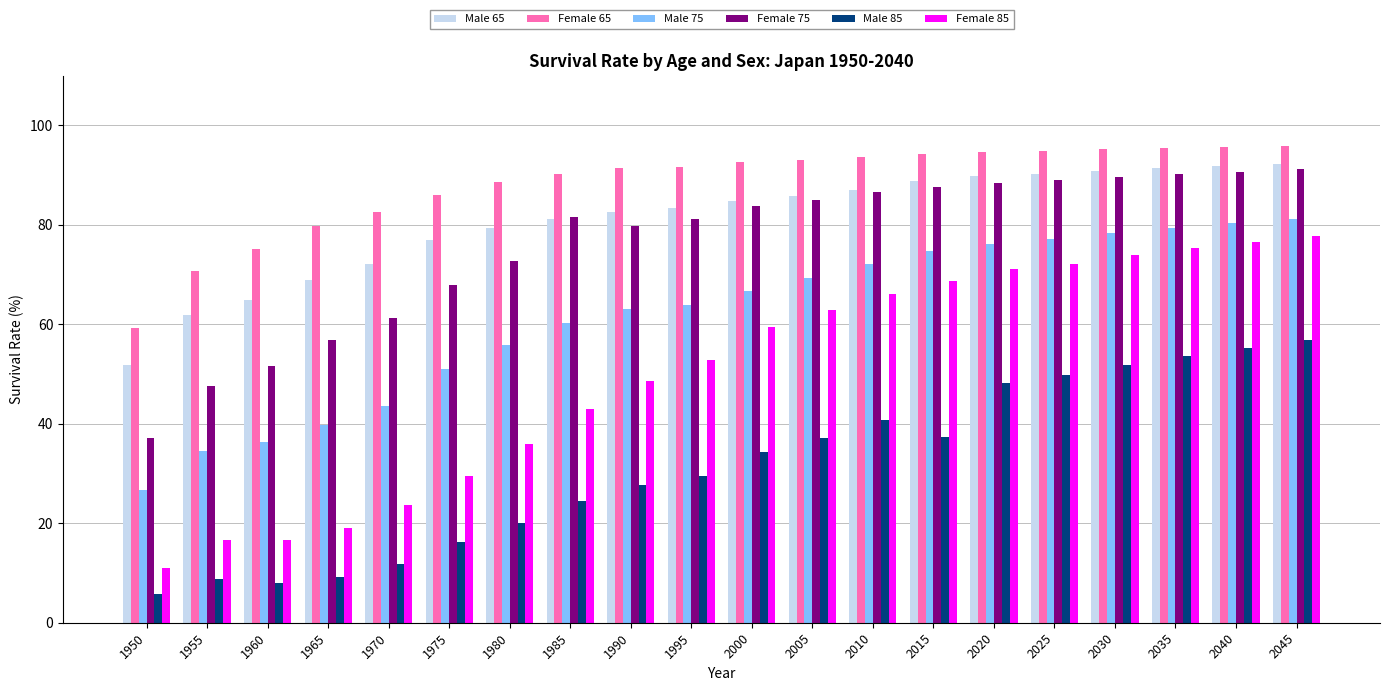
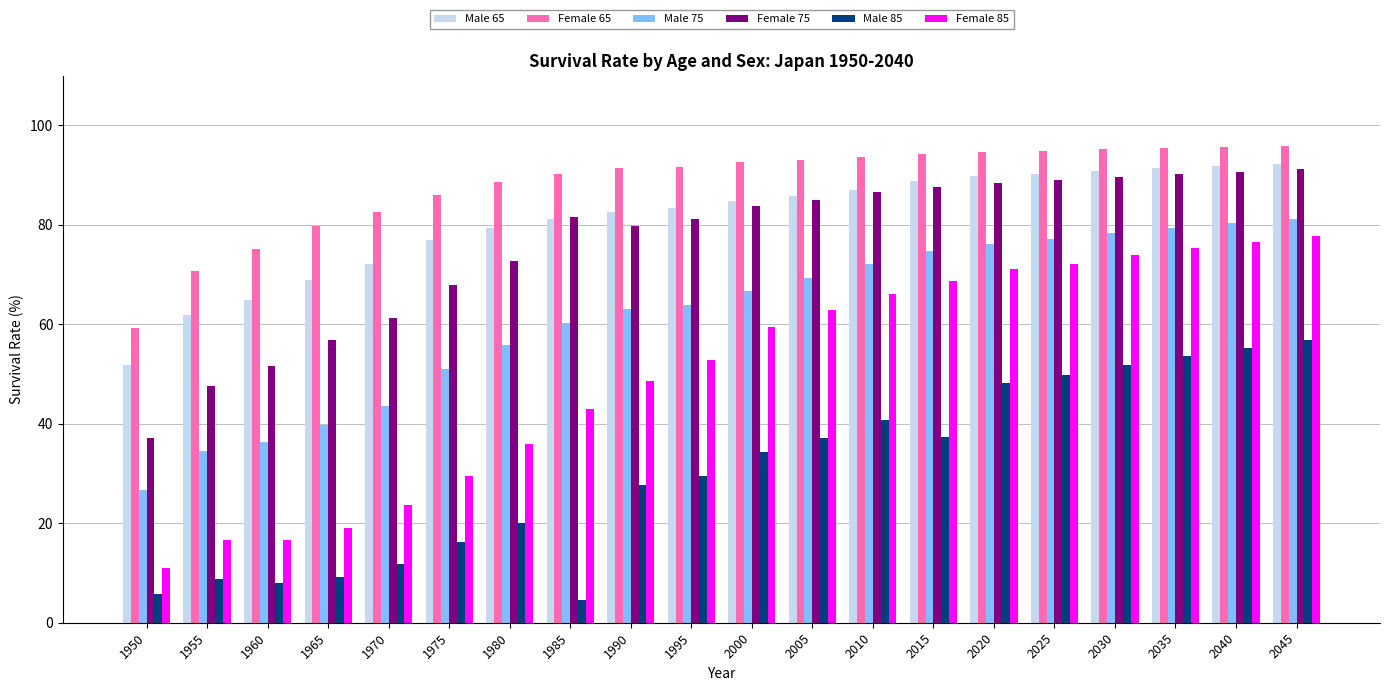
Male 85, 1985: 24 -> 5
